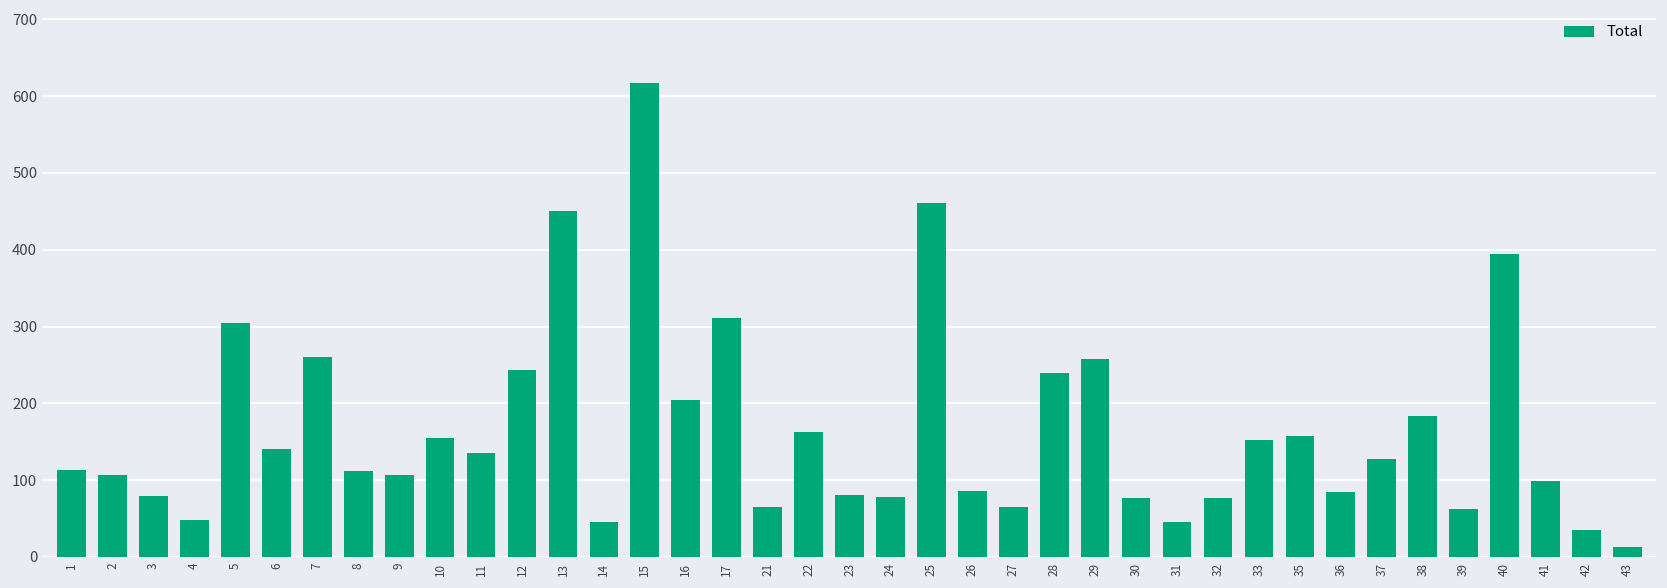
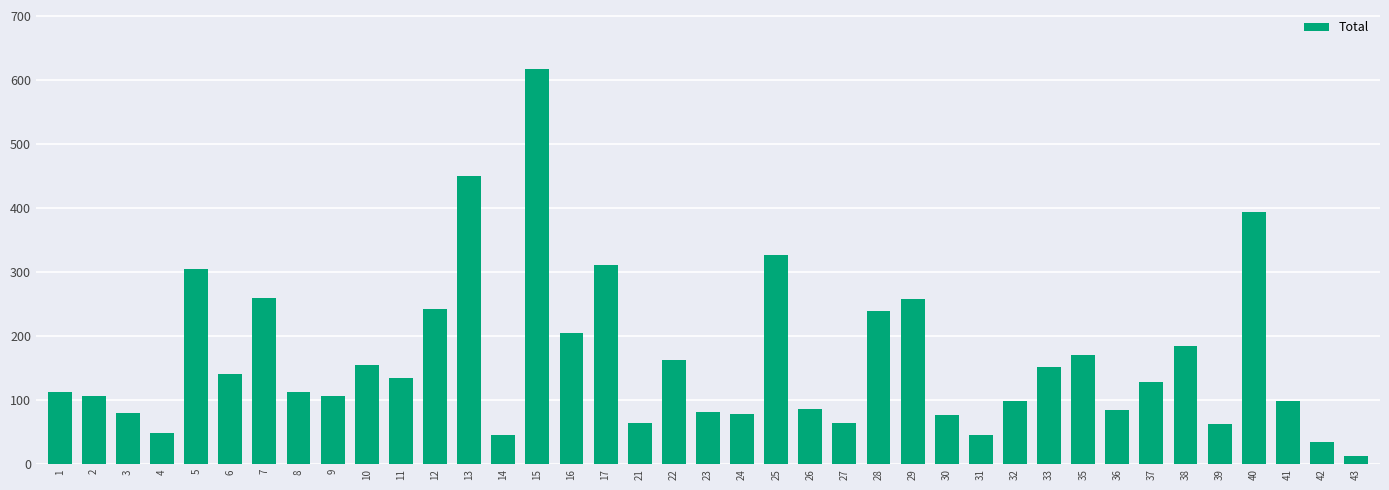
25: 460 -> 330
32: 80 -> 100
35: 160 -> 170
